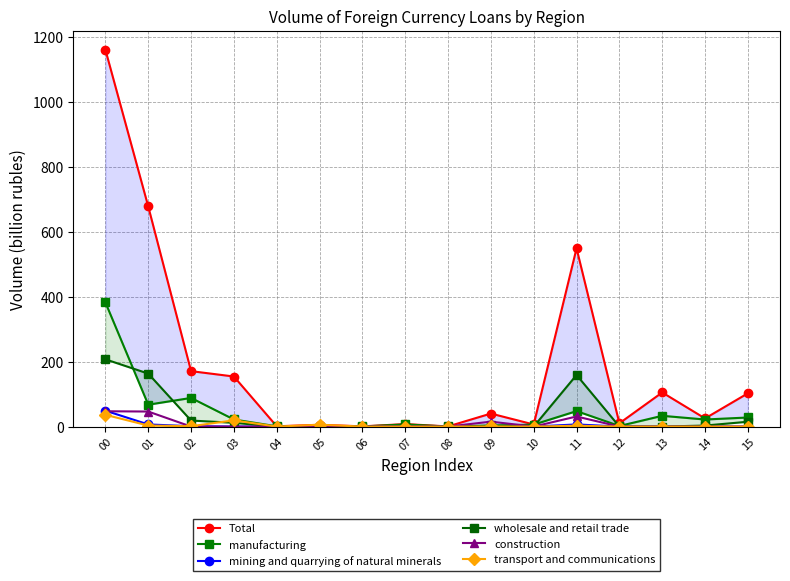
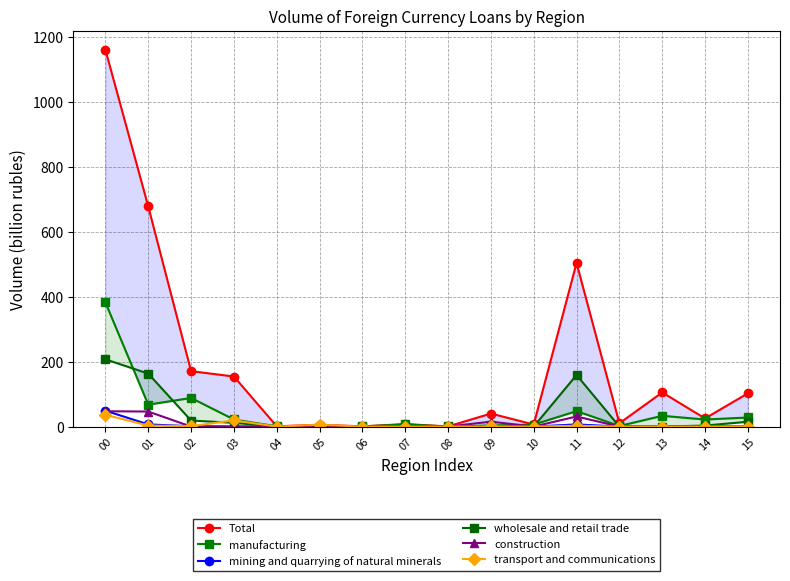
Total, 11: 550 -> 500
